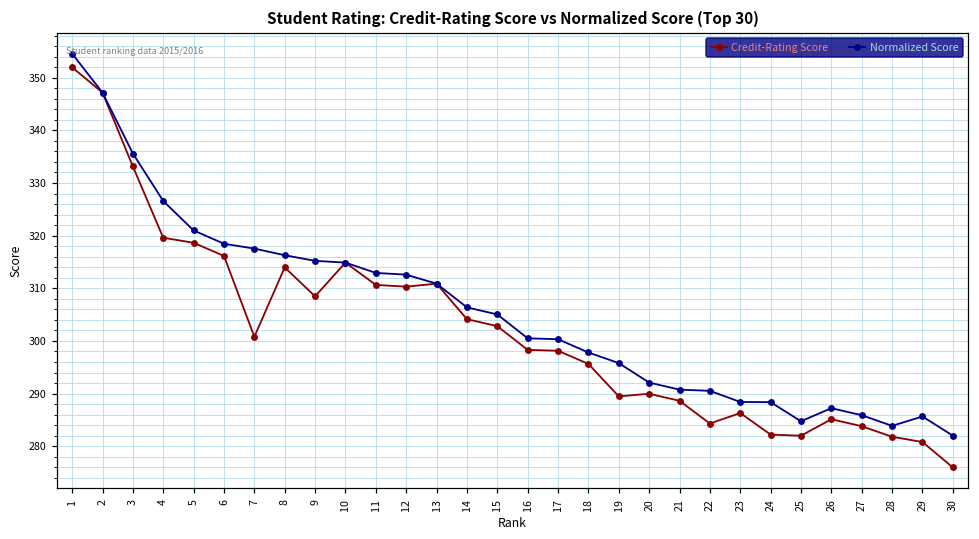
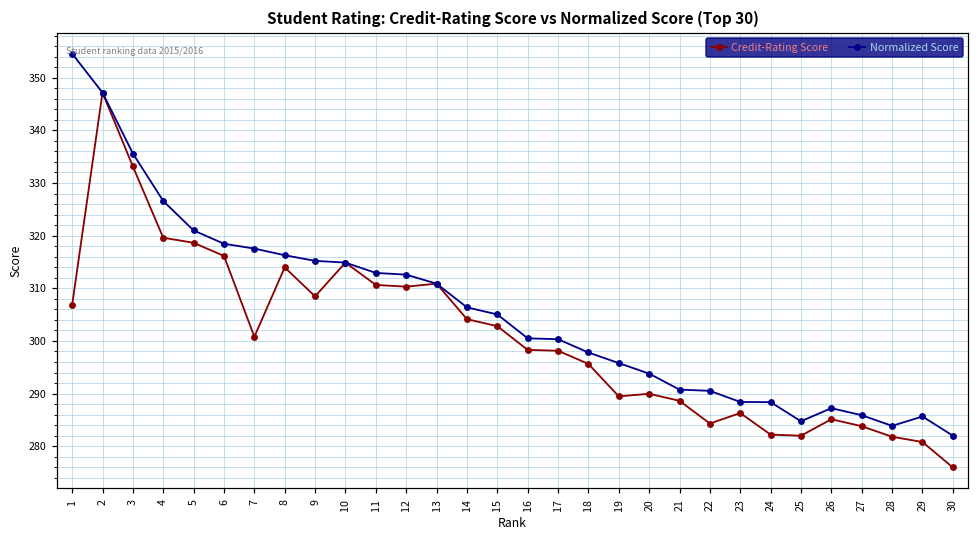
Credit-Rating Score, 1: 352 -> 307
Normalized Score, 20: 292 -> 294
